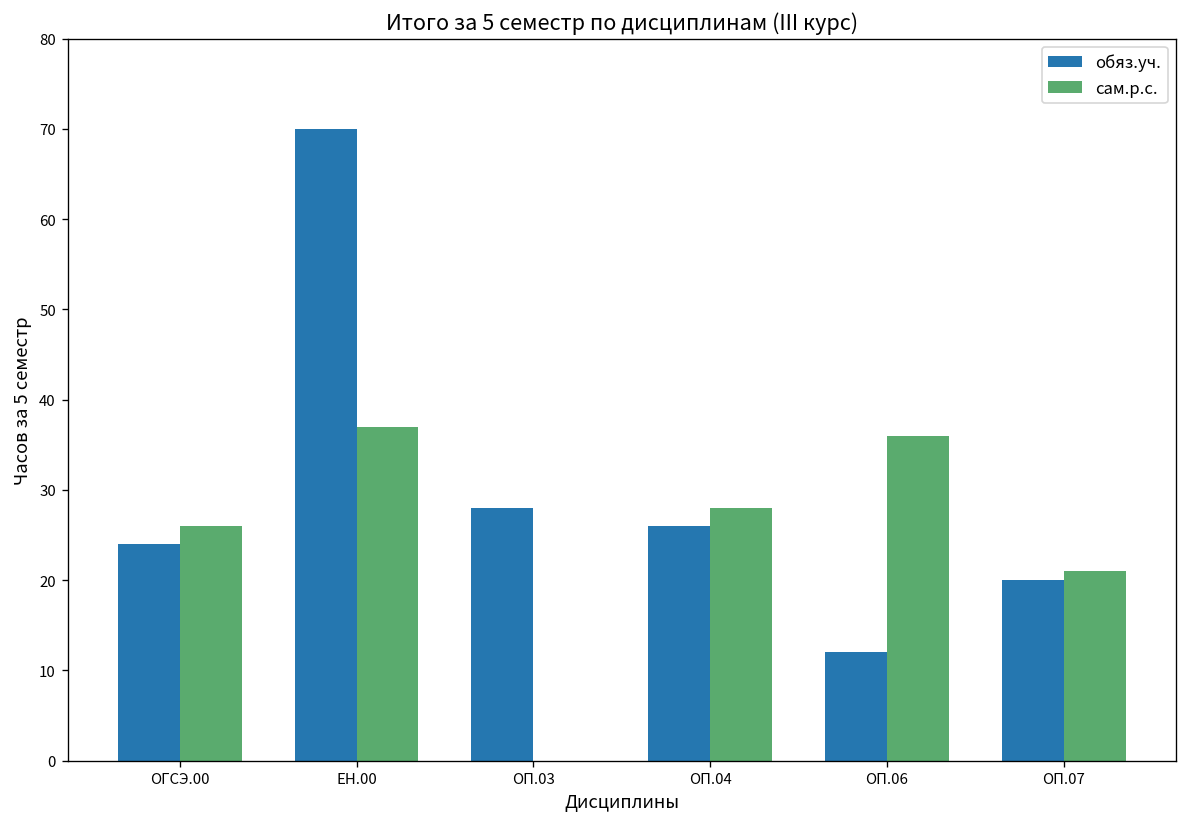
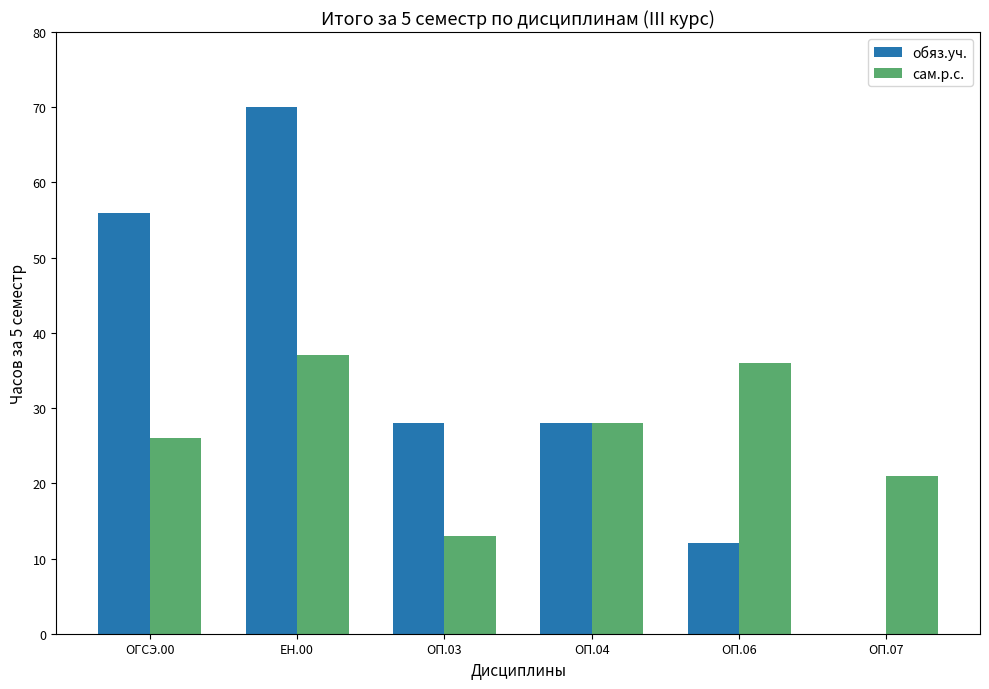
обяз.уч., ОГСЭ.00: 24 -> 56
сам.р.с., ОП.03: 0 -> 13
обяз.уч., ОП.04: 26 -> 28
обяз.уч., ОП.07: 20 -> 0
